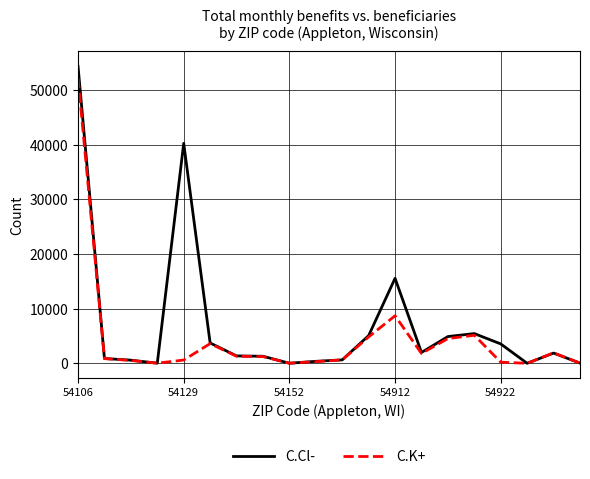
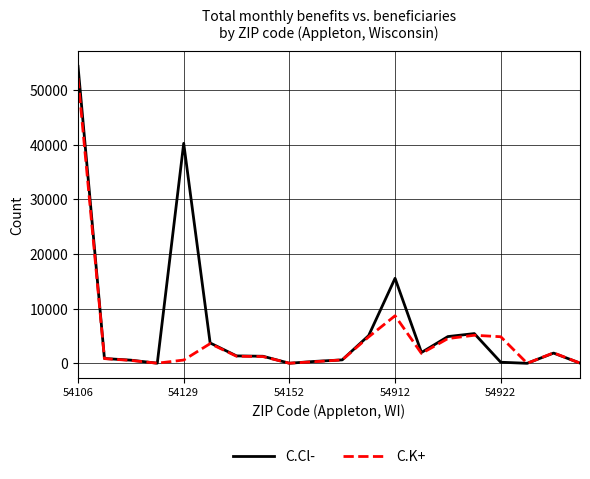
C.Cl-, 54922: 4000 -> 0
C.K+, 54922: 0 -> 5000
